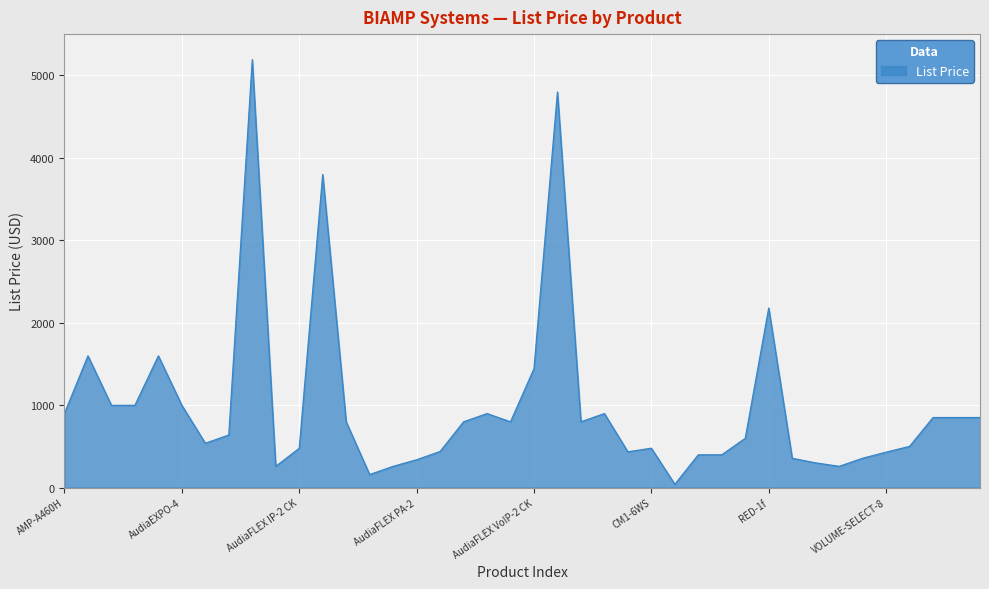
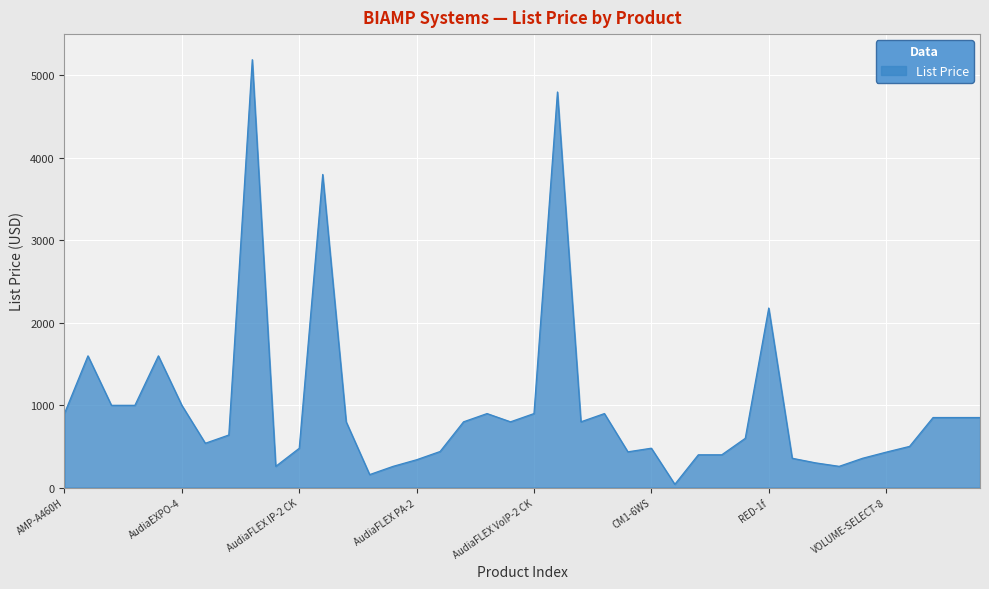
AudiaFLEX VoIP-2 CK: 1400 -> 900
